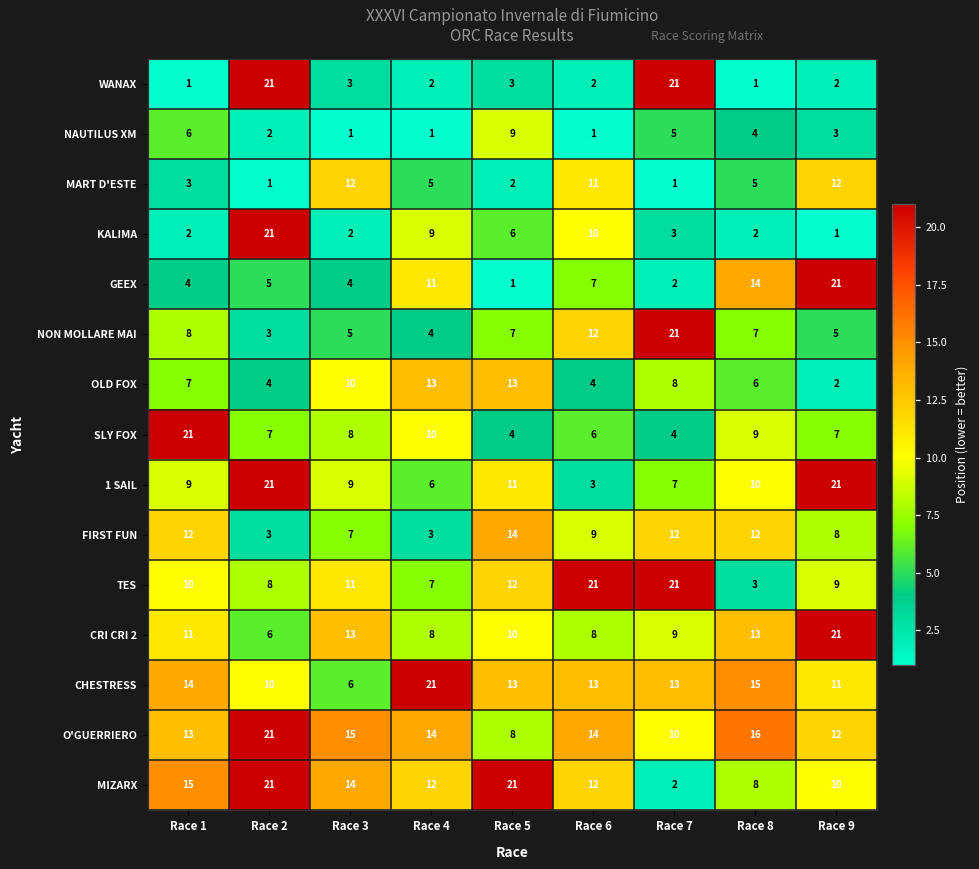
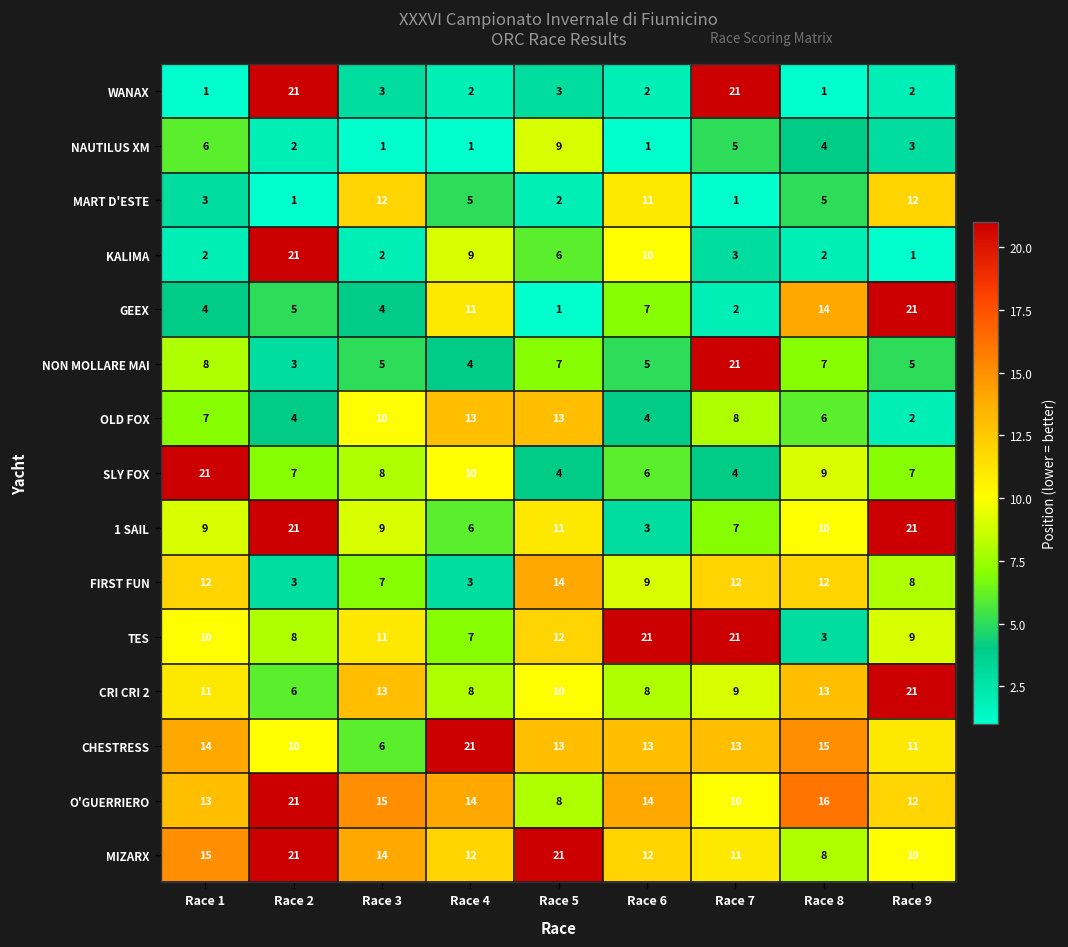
NON MOLLARE MAI, Race 6: 12 -> 5
MIZARX, Race 7: 2 -> 11
